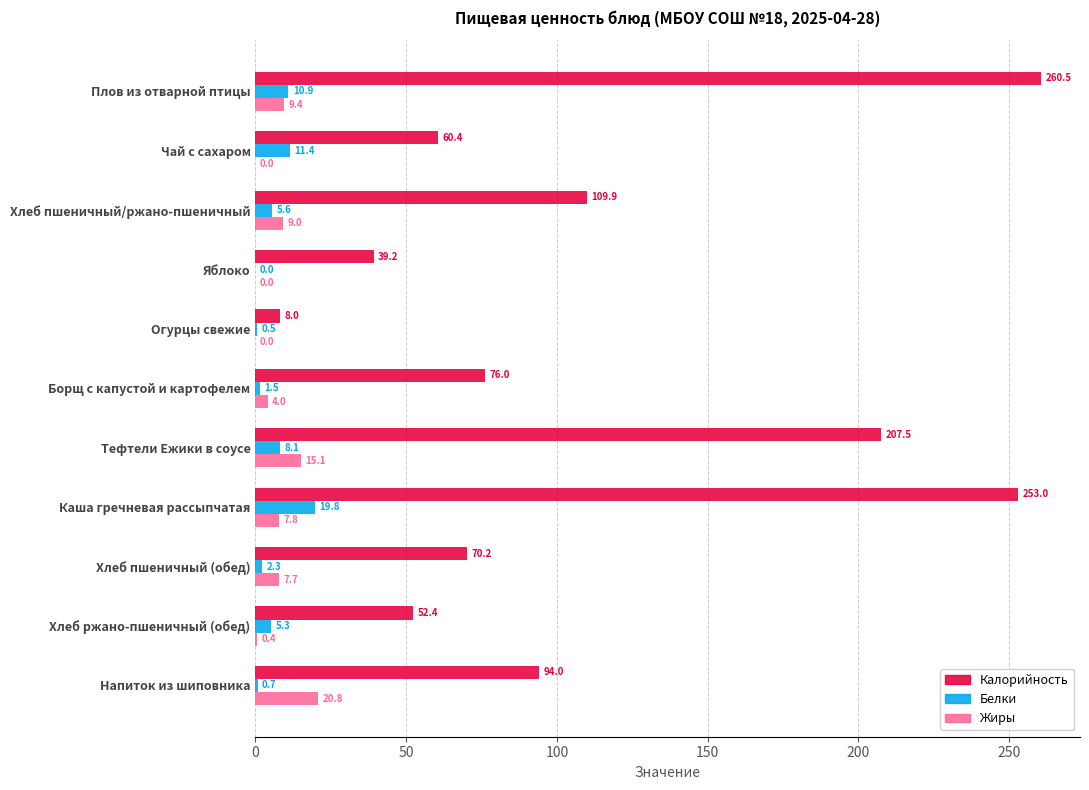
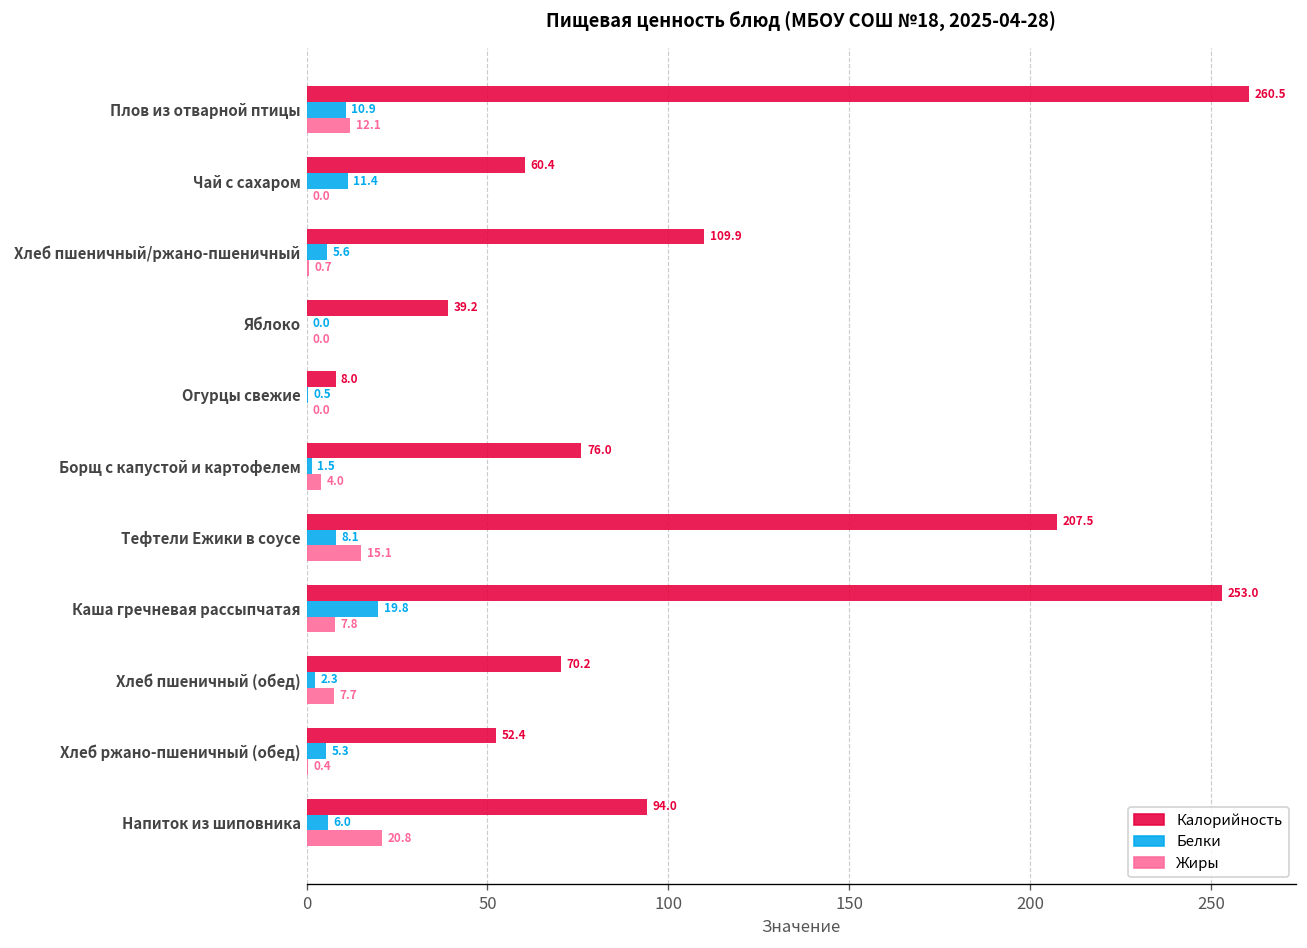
Жиры, Плов из отварной птицы: 9.4 -> 12.1
Жиры, Хлеб пшеничный/ржано-пшеничный: 9.0 -> 0.7
Белки, Напиток из шиповника: 0.7 -> 6.0
